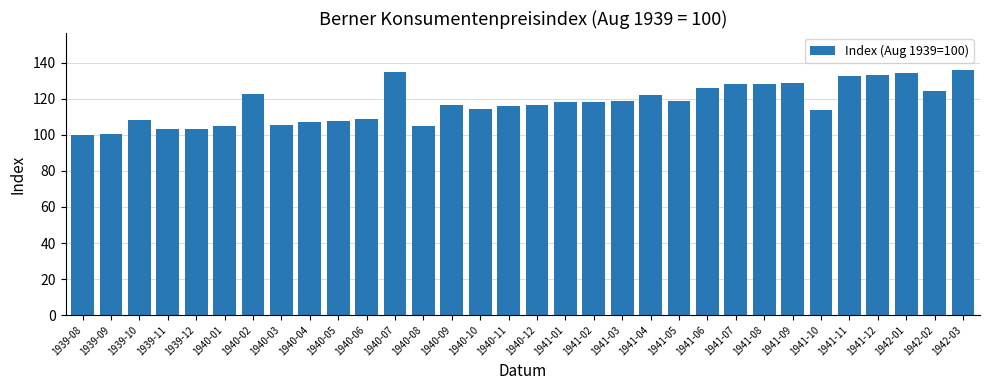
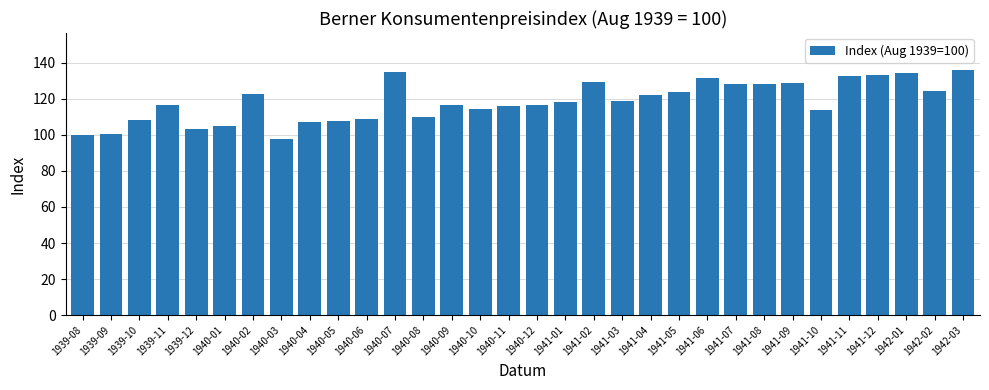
1939-11: 103 -> 117
1940-03: 106 -> 98
1940-08: 105 -> 110
1941-02: 118 -> 130
1941-05: 119 -> 124
1941-06: 126 -> 132
